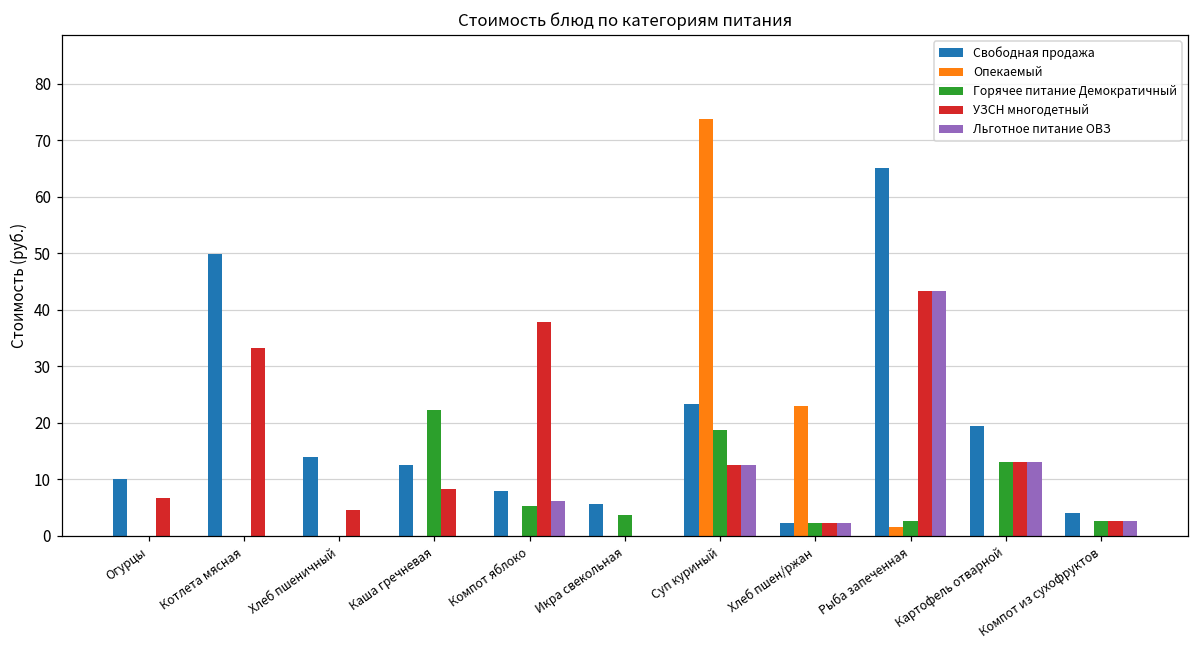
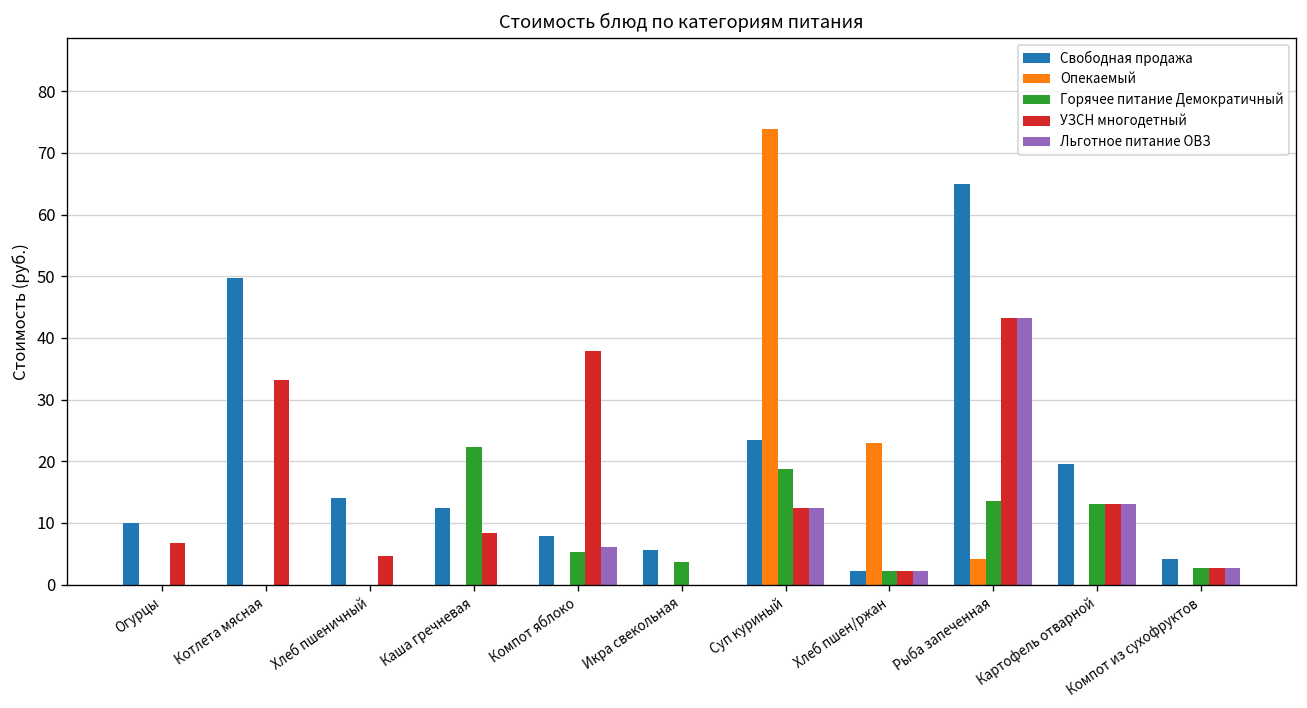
Опекаемый, Рыба запеченная: 2 -> 4
Горячее питание Демократичный, Рыба запеченная: 3 -> 14
